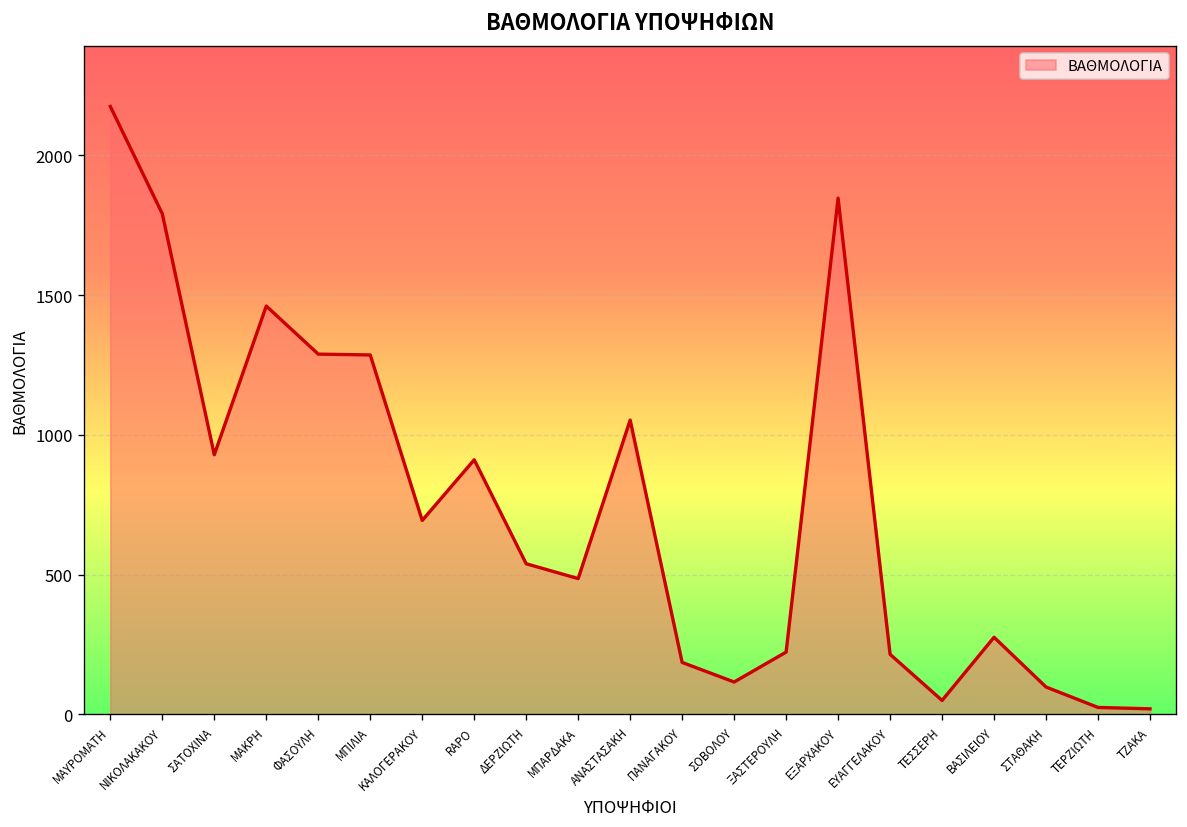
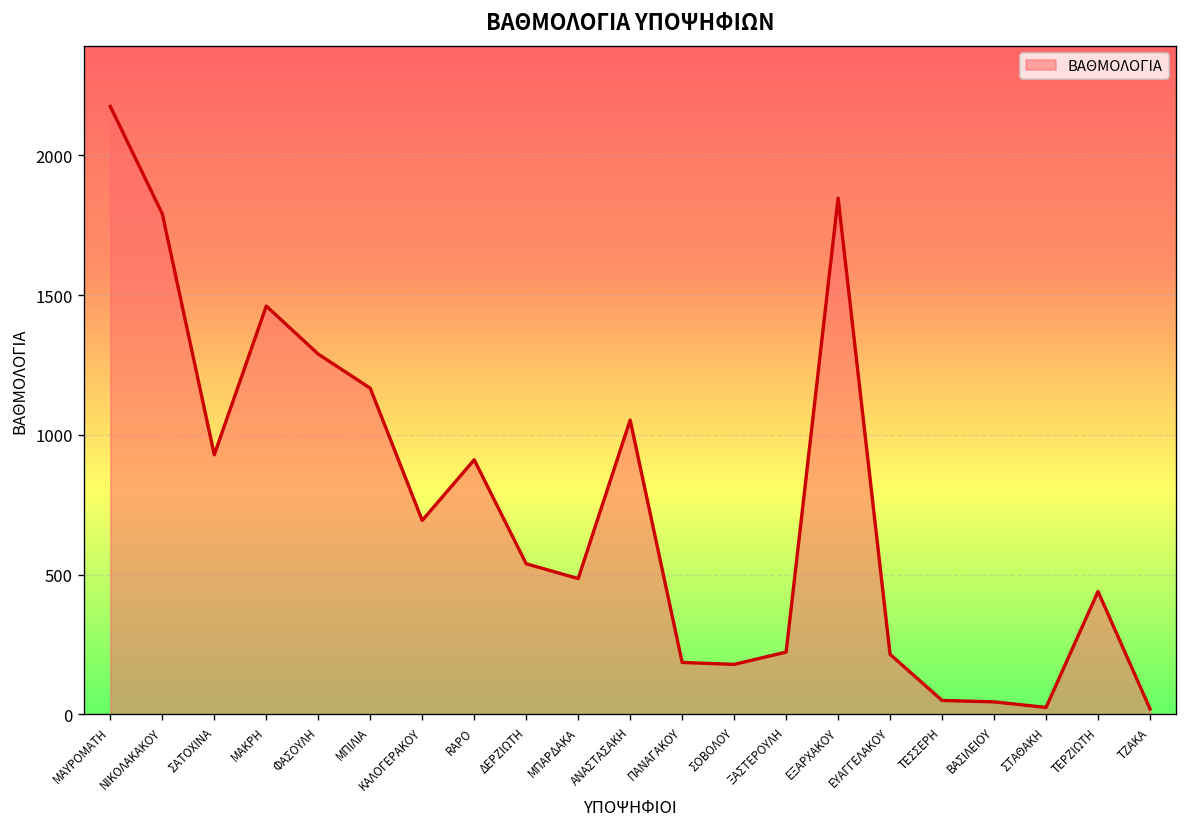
ΜΠΙΛΙΑ: 1290 -> 1170
ΣΟΒΟΛΟΥ: 120 -> 180
ΒΑΣΙΛΕΙΟΥ: 280 -> 50
ΣΤΑΘΑΚΗ: 100 -> 30
ΤΕΡΖΙΩΤΗ: 30 -> 440
